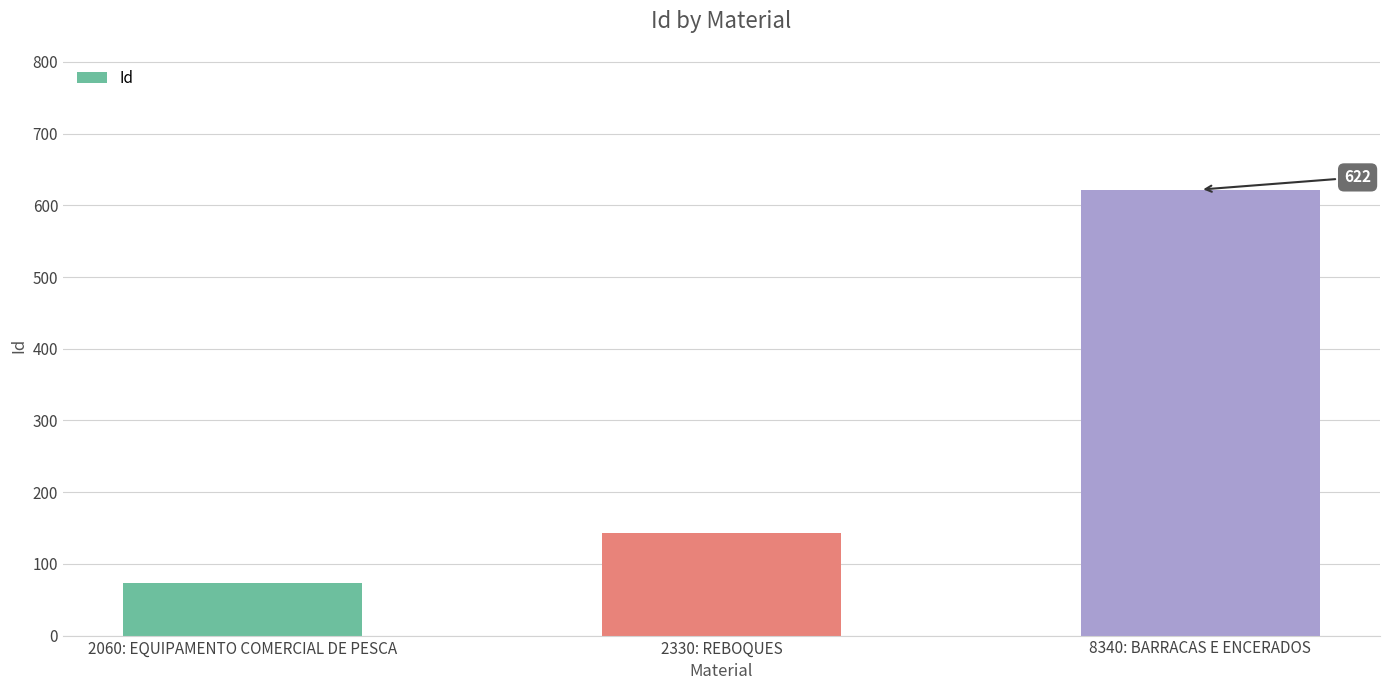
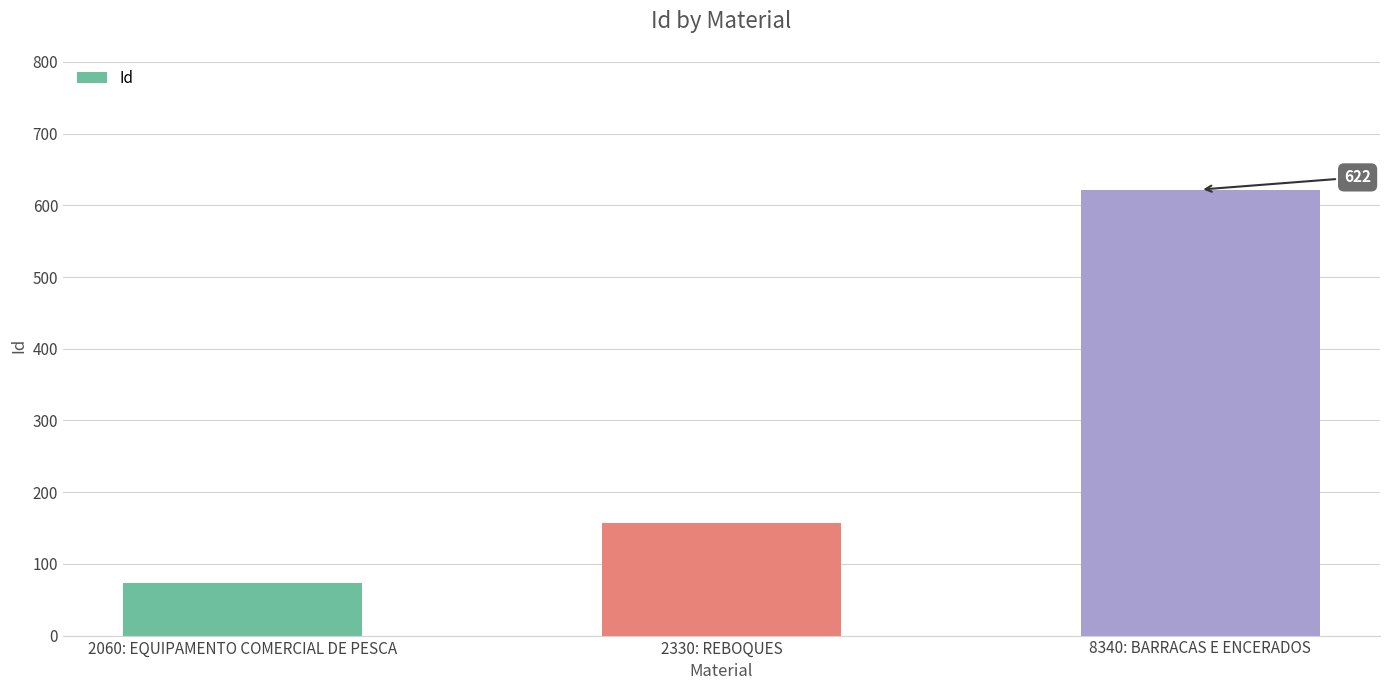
2330: REBOQUES: 140 -> 160
